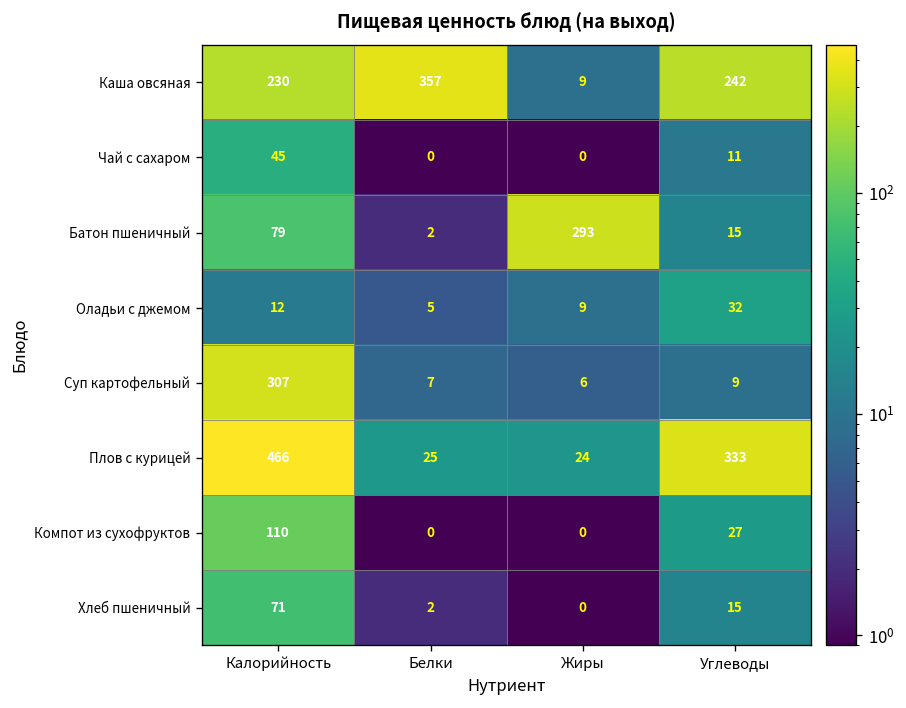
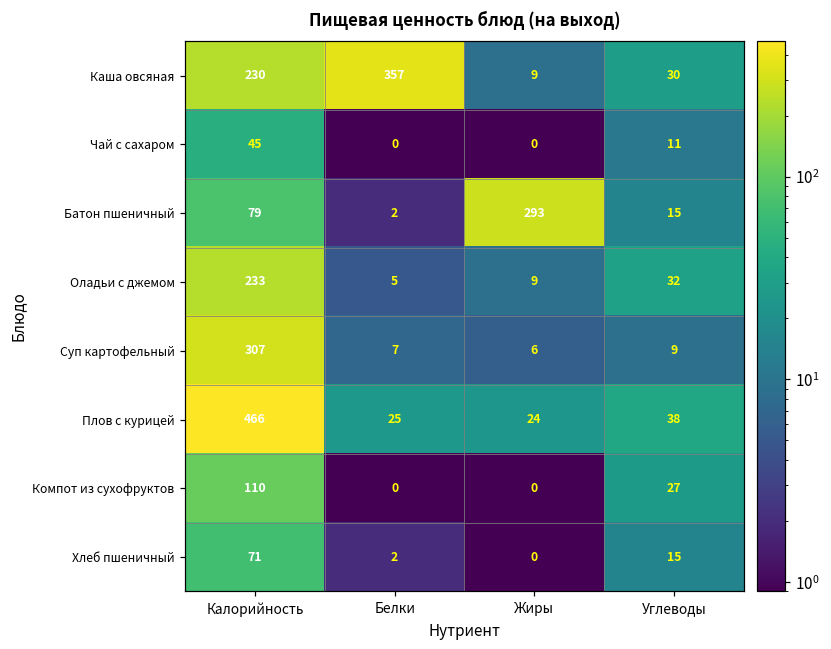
Каша овсяная, Углеводы: 242 -> 30
Оладьи с джемом, Калорийность: 12 -> 233
Плов с курицей, Углеводы: 333 -> 38
